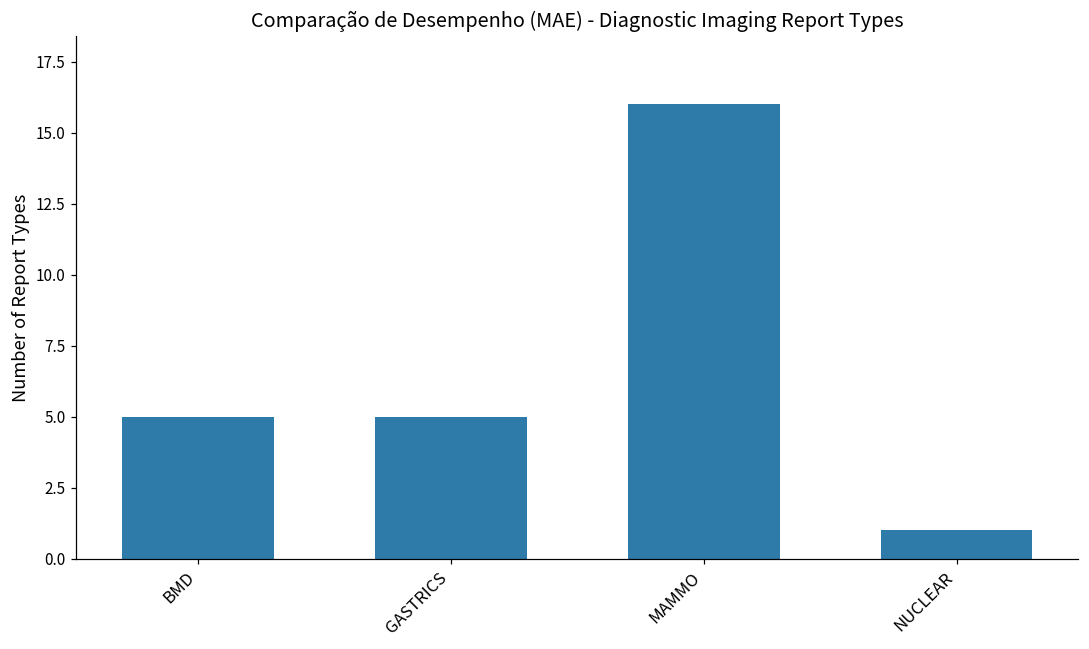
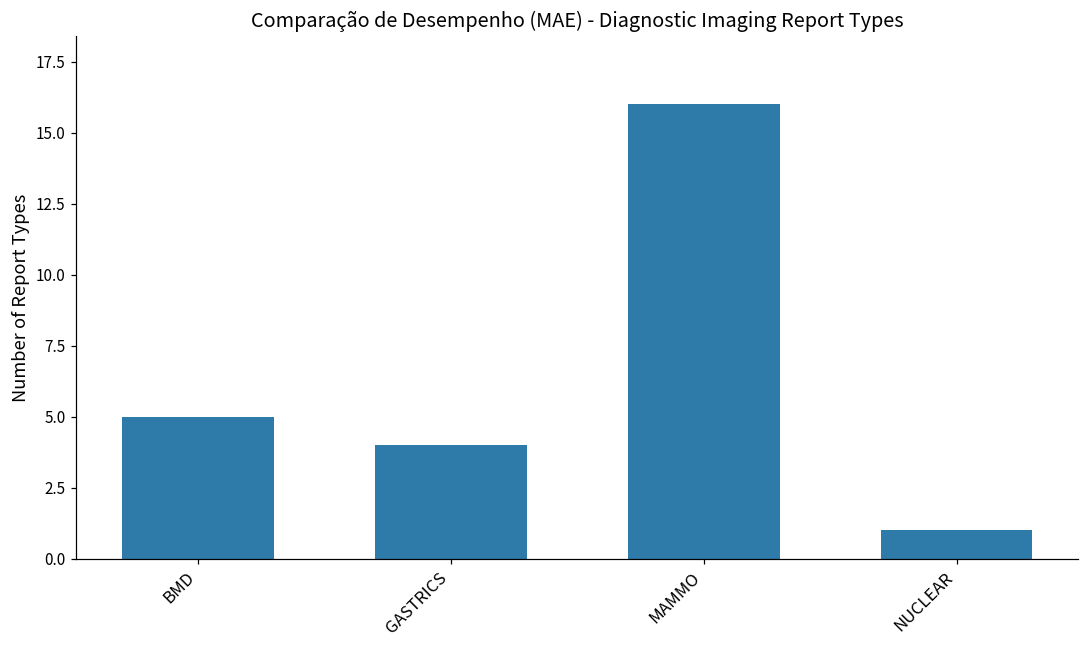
GASTRICS: 5 -> 4
